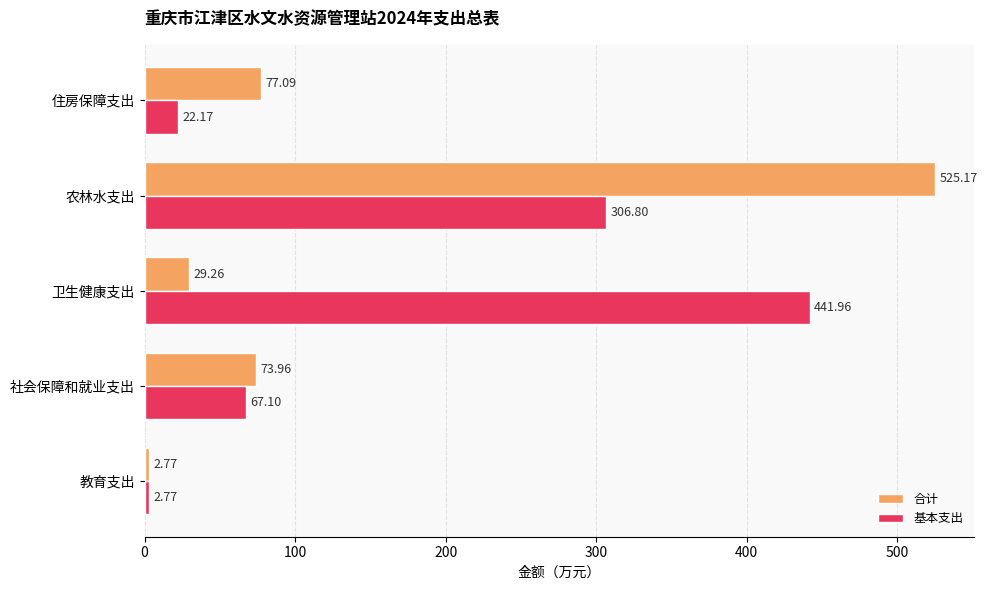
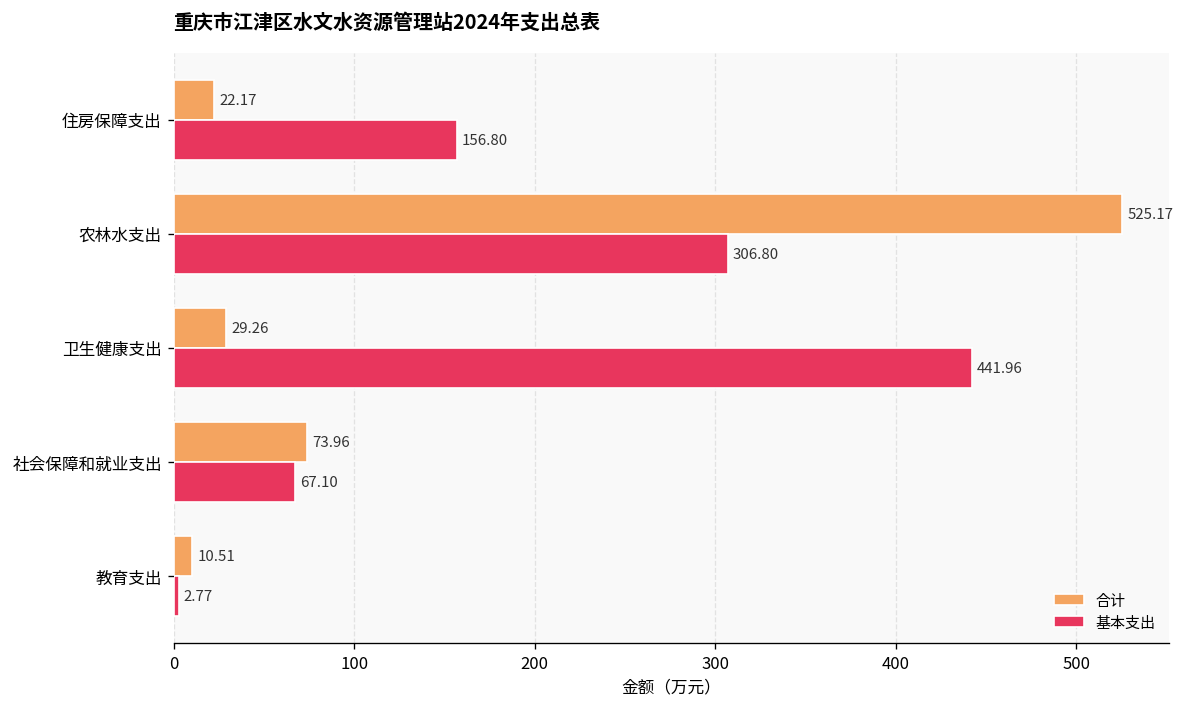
合计, 住房保障支出: 77.09 -> 22.17
基本支出, 住房保障支出: 22.17 -> 156.80
合计, 教育支出: 2.77 -> 10.51
